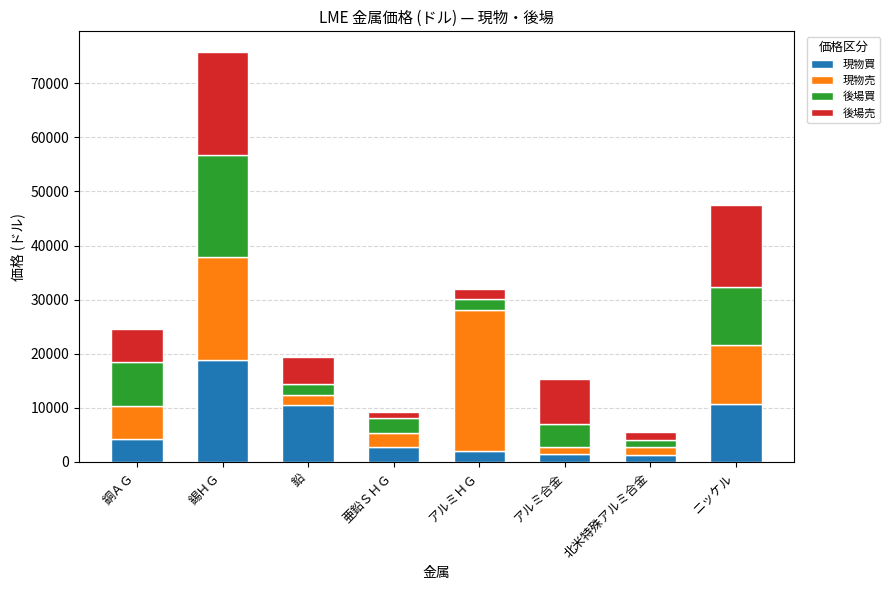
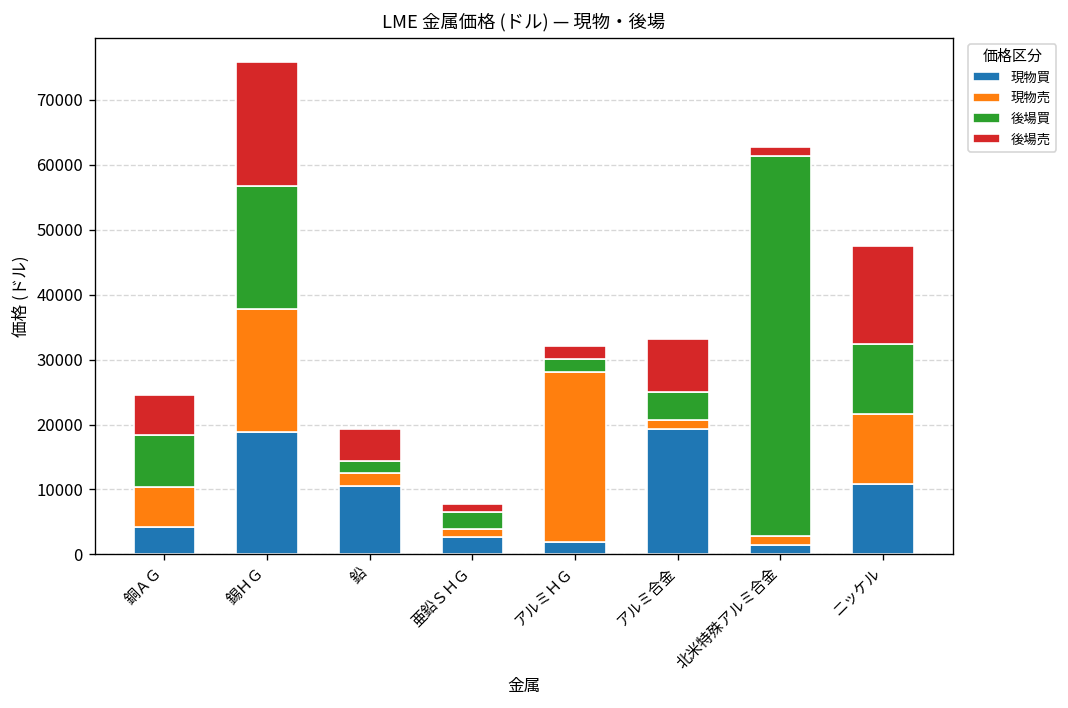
現物売, 亜鉛ＳＨＧ: 3000 -> 1000
現物買, アルミ合金: 1000 -> 19000
後場買, 北米特殊アルミ合金: 1000 -> 59000
